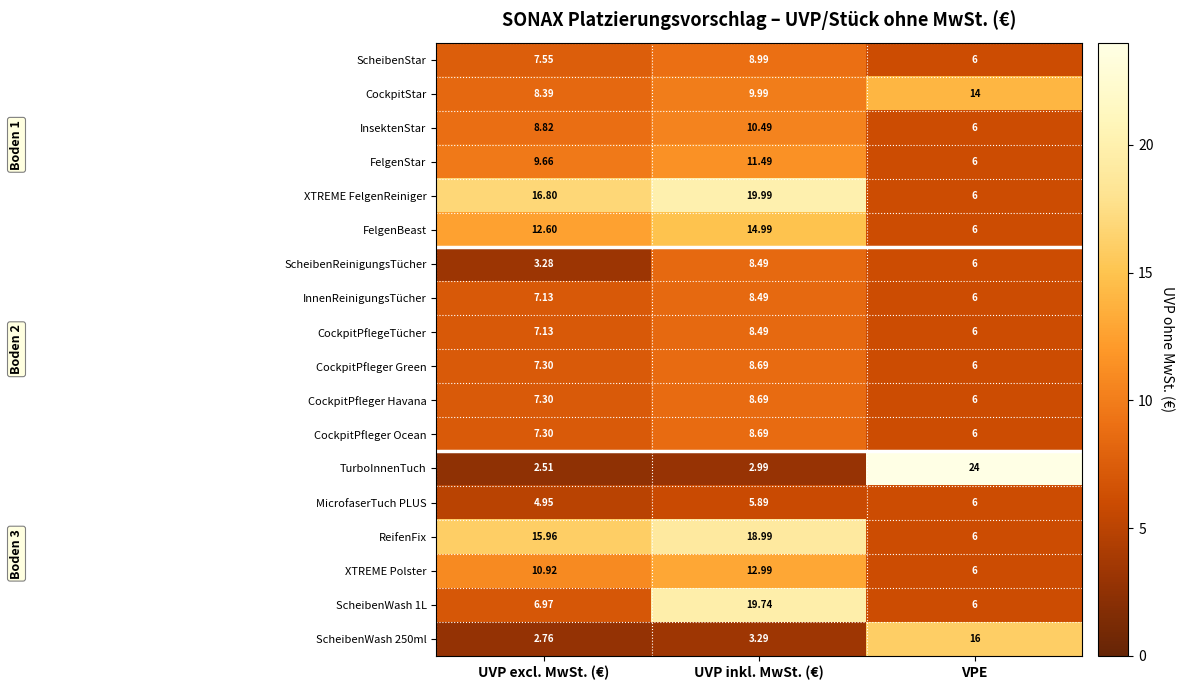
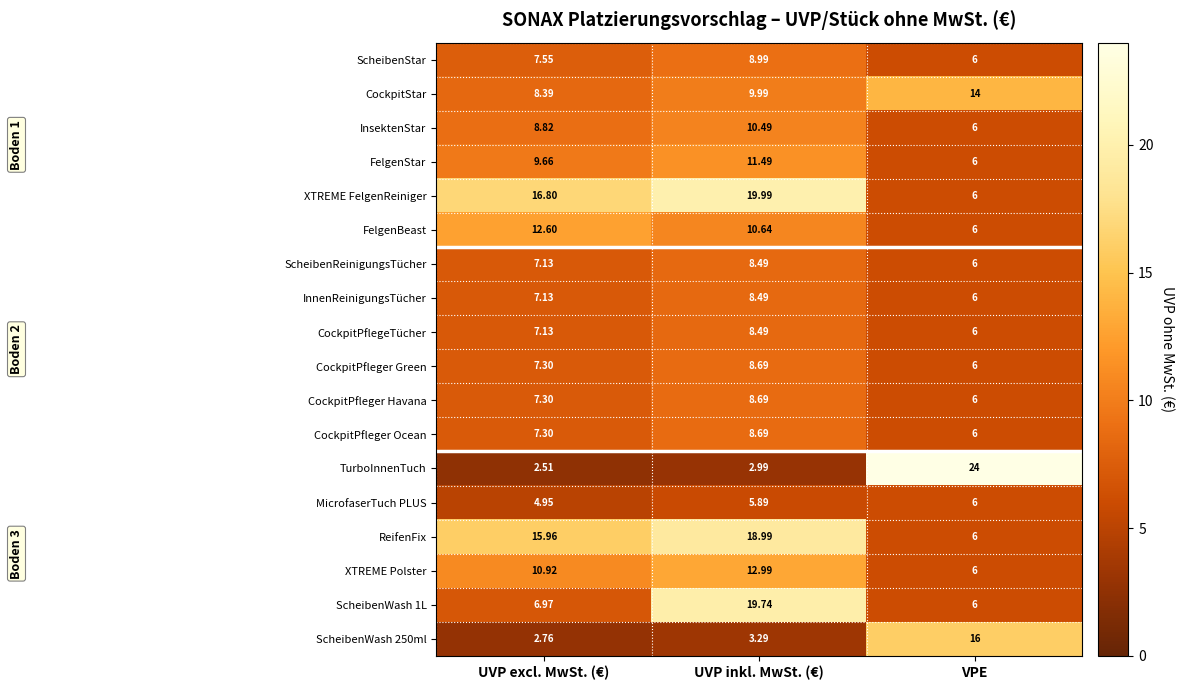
FelgenBeast, UVP inkl. MwSt. (€): 14.99 -> 10.64
ScheibenReinigungsTücher, UVP excl. MwSt. (€): 3.28 -> 7.13
